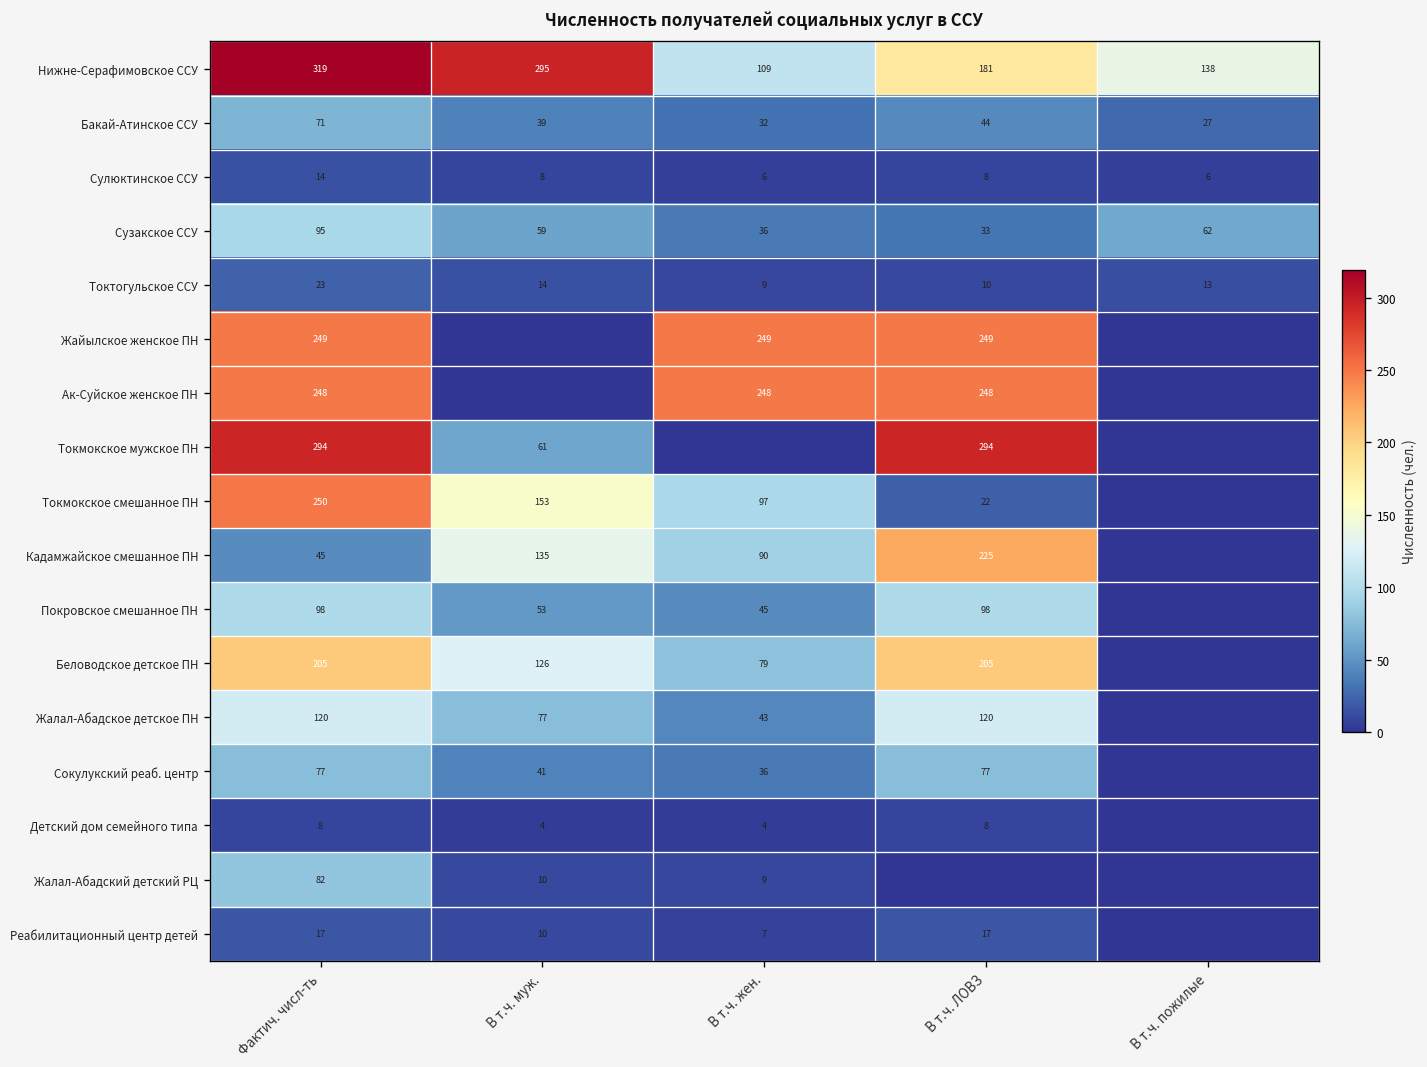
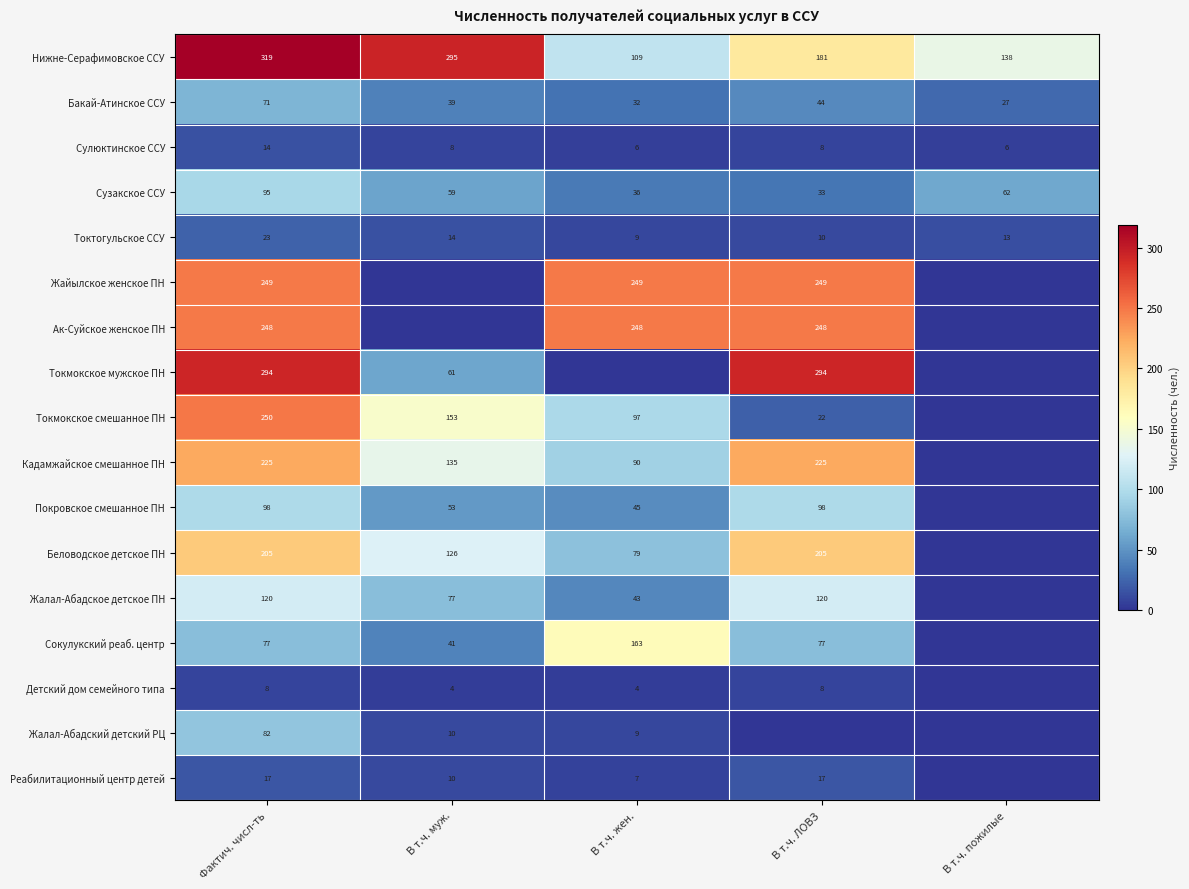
Кадамжайское смешанное ПН, Фактич. числ-ть: 45 -> 225
Сокулукский реаб. центр, В т.ч. жен.: 36 -> 163
